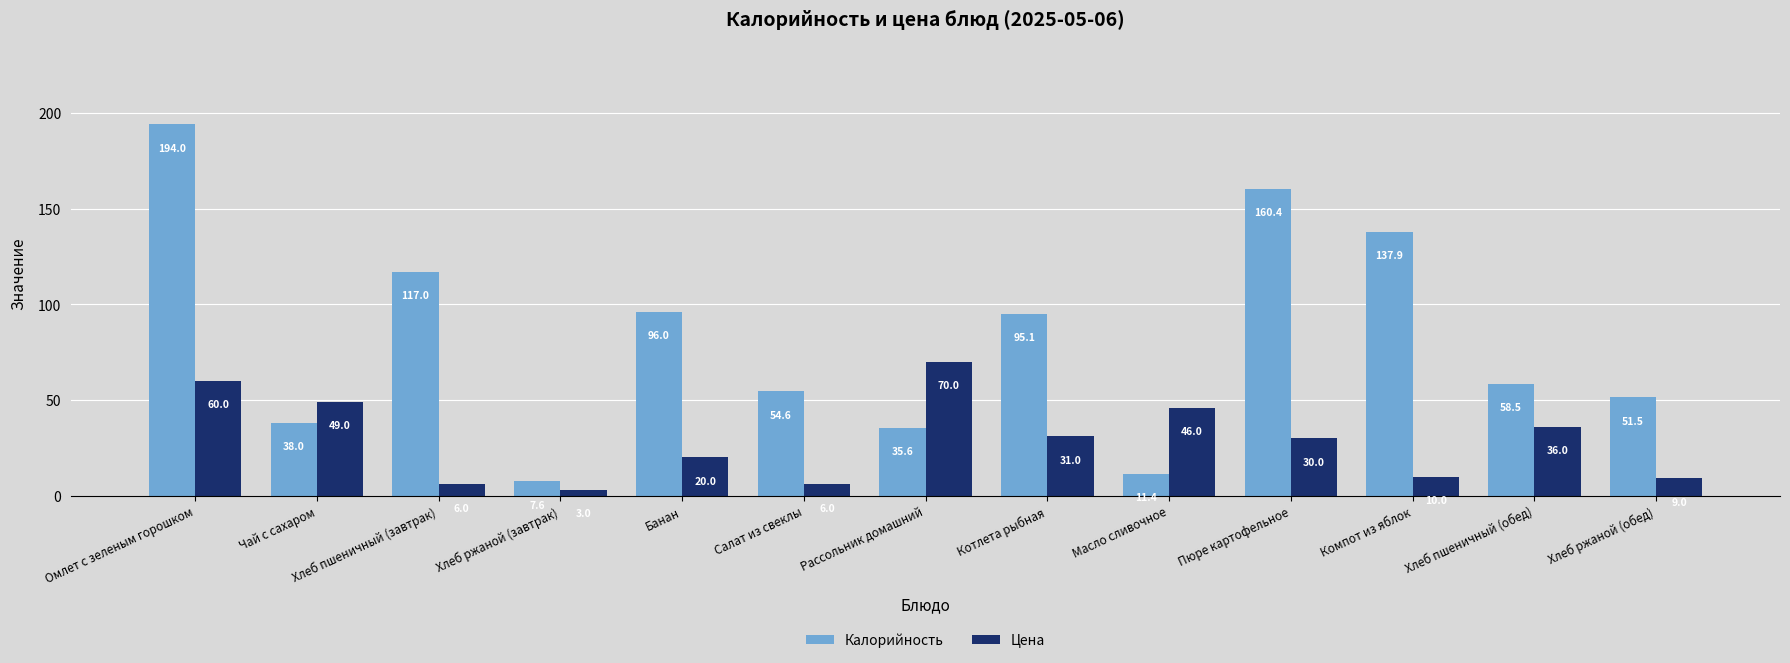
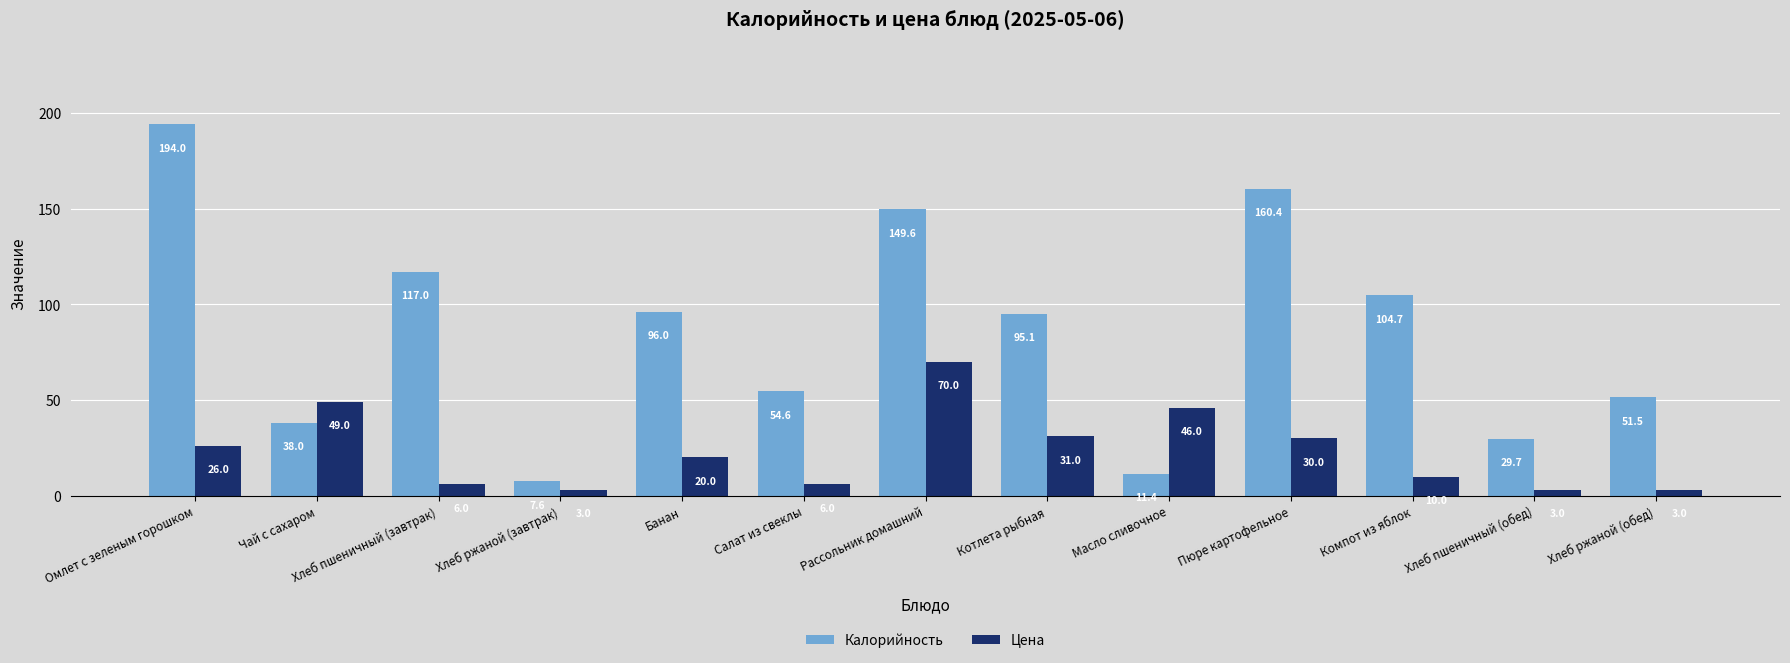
Цена, Омлет с зеленым горошком: 60.0 -> 26.0
Калорийность, Рассольник домашний: 35.6 -> 149.6
Калорийность, Компот из яблок: 137.9 -> 104.7
Калорийность, Хлеб пшеничный (обед): 58.5 -> 29.7
Цена, Хлеб пшеничный (обед): 36 -> 3
Цена, Хлеб ржаной (обед): 9 -> 3
